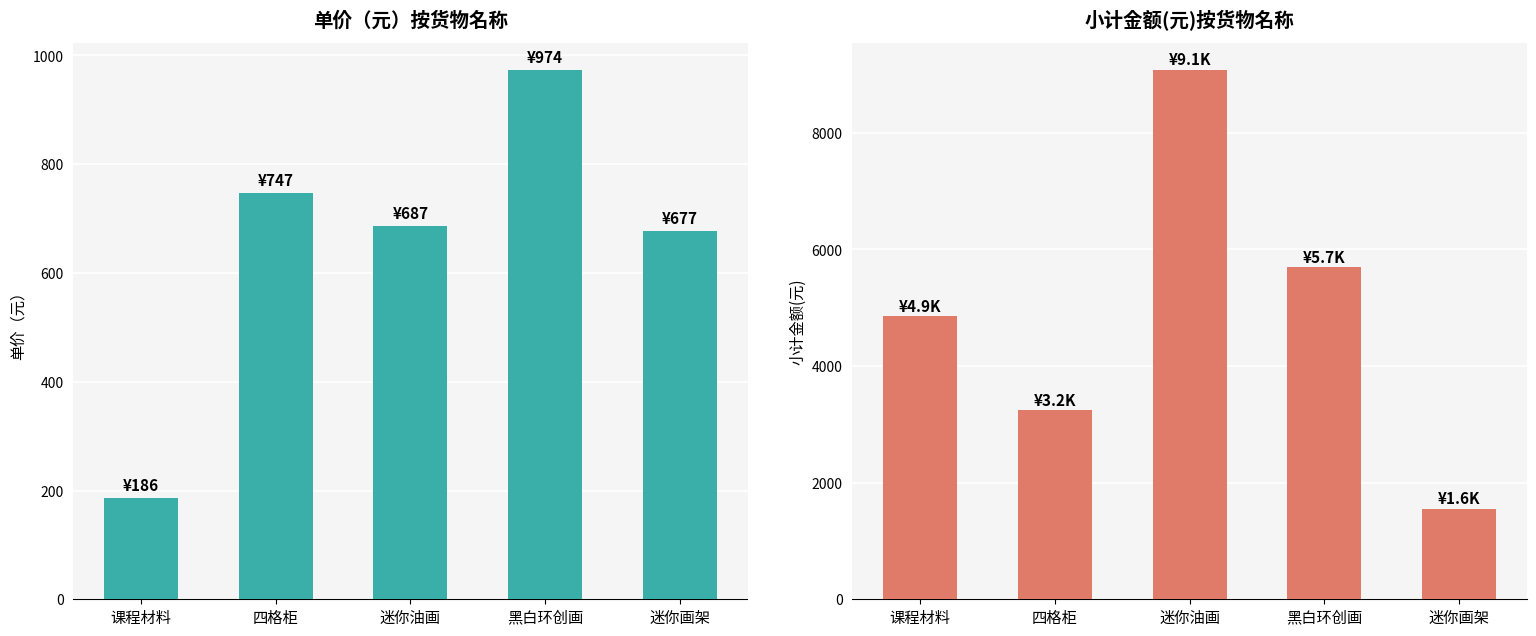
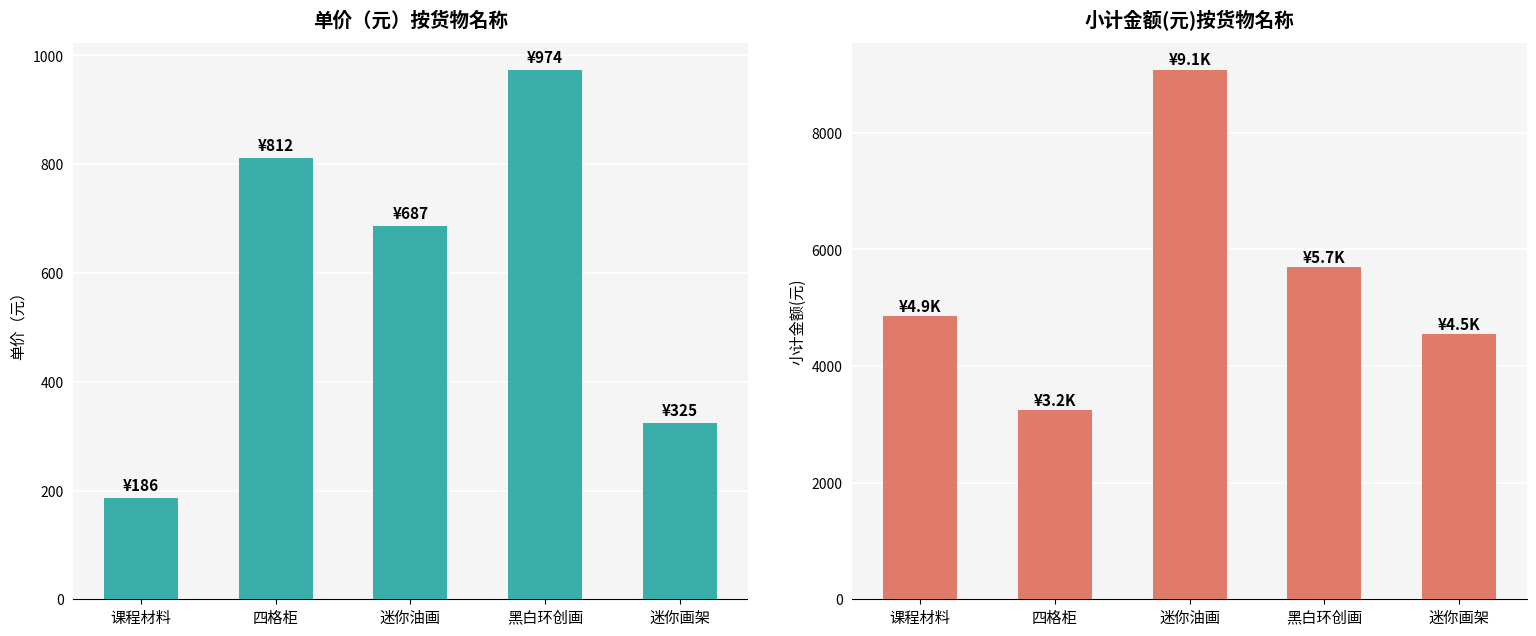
单价（元）按货物名称, 四格柜: ¥747 -> ¥812
单价（元）按货物名称, 迷你画架: ¥677 -> ¥325
小计金额(元)按货物名称, 迷你画架: ¥1.6K -> ¥4.5K
